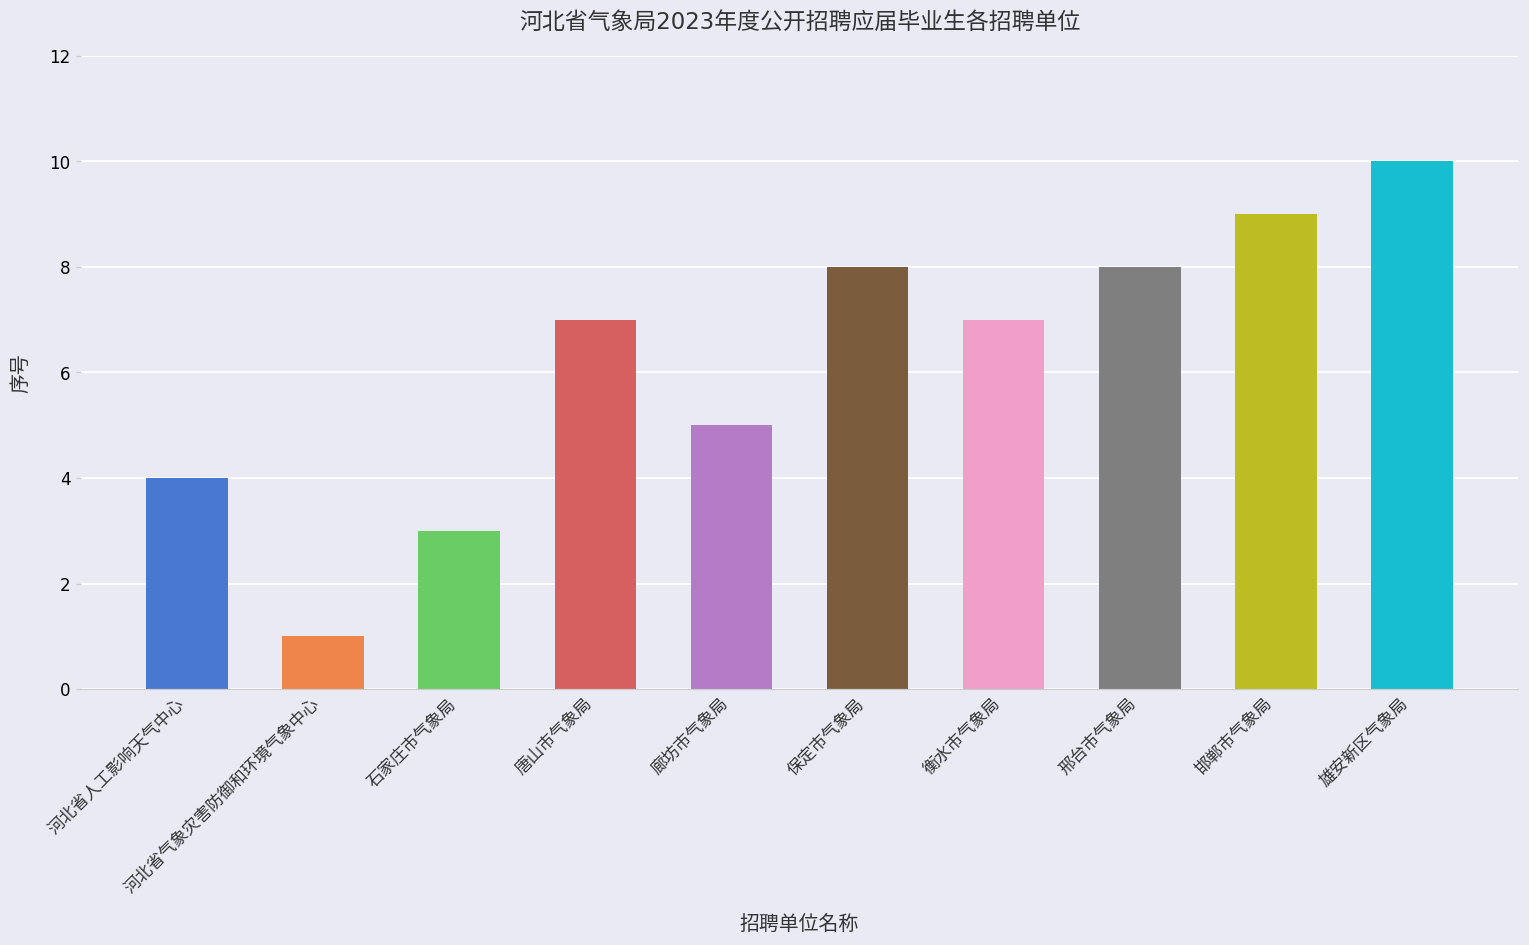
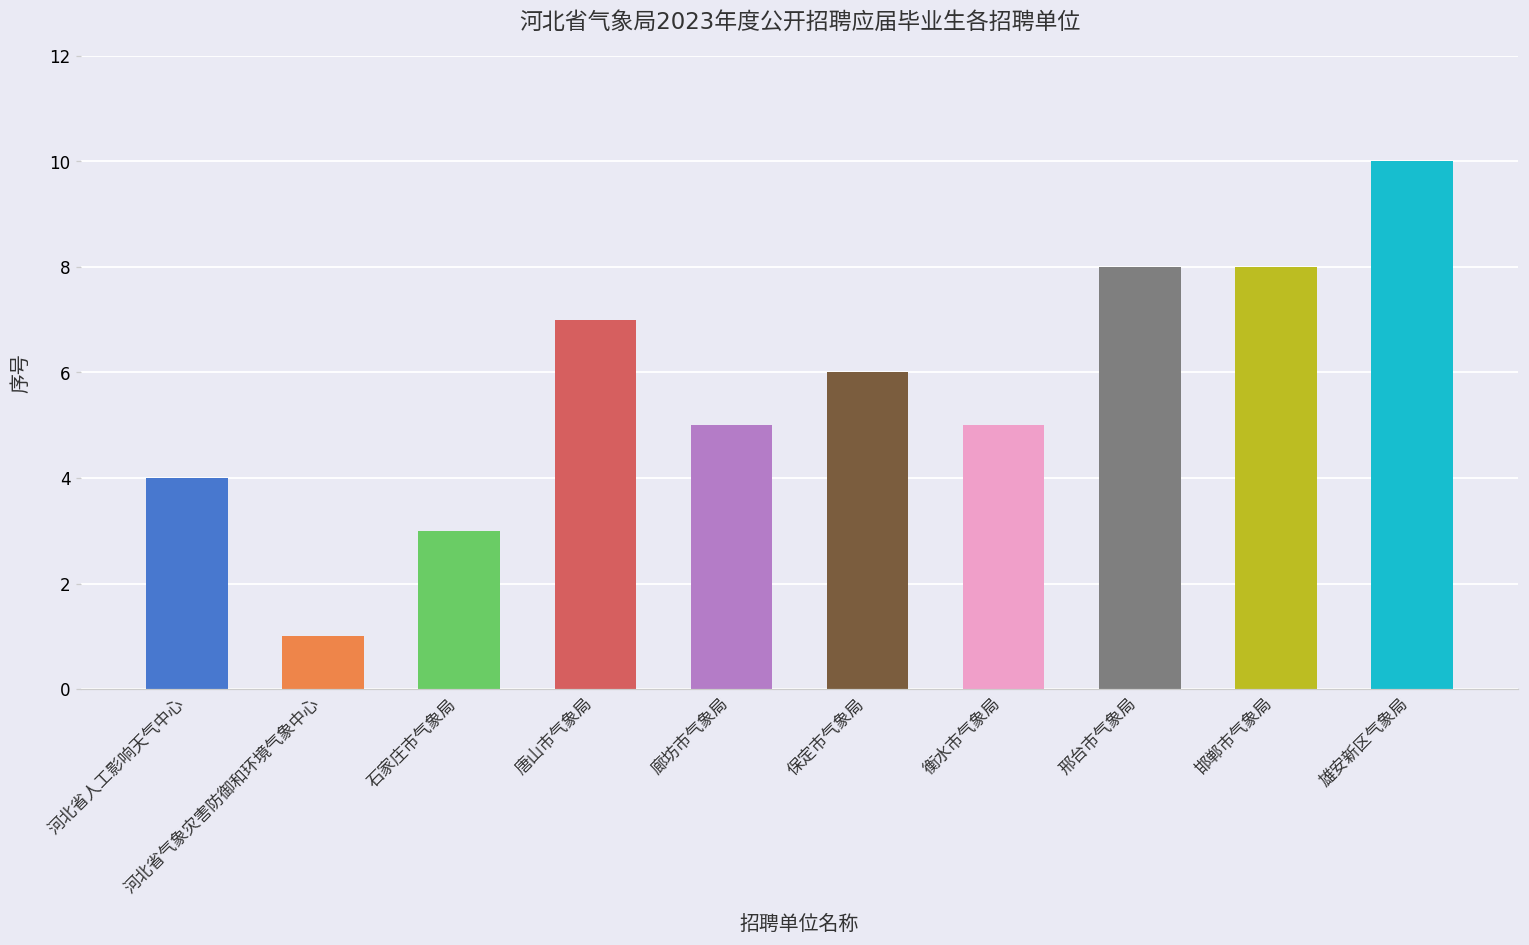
保定市气象局: 8 -> 6
衡水市气象局: 7 -> 5
邯郸市气象局: 9 -> 8
